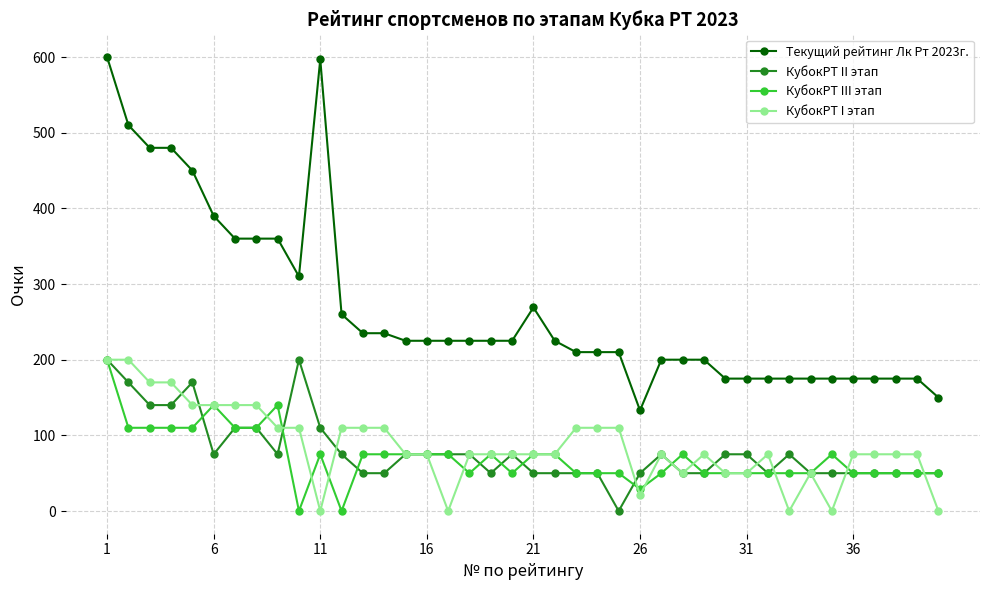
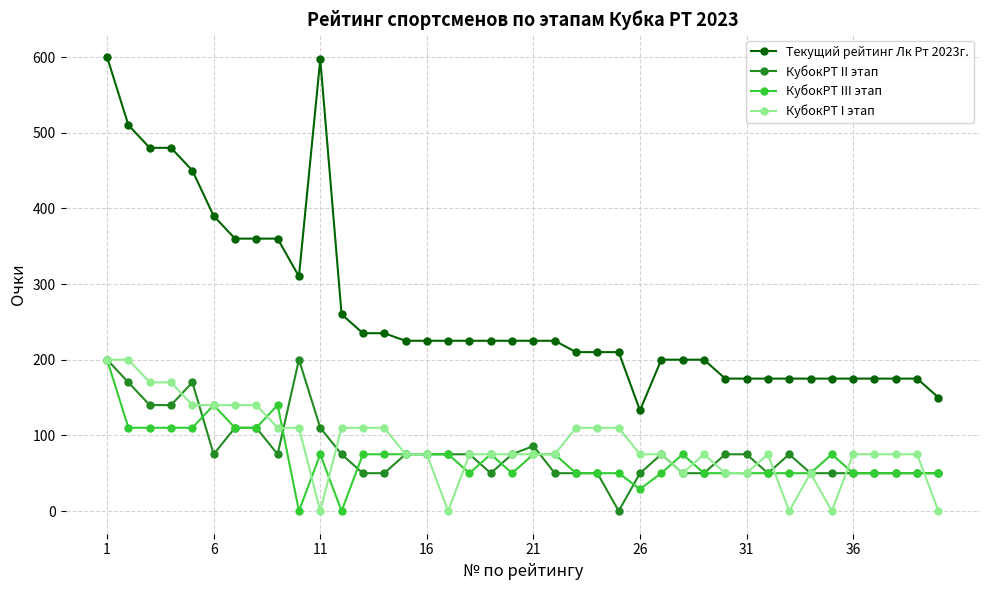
Текущий рейтинг Лк Рт 2023г., 21: 270 -> 230
КубокРТ II этап, 21: 50 -> 90
КубокРТ I этап, 26: 20 -> 80
